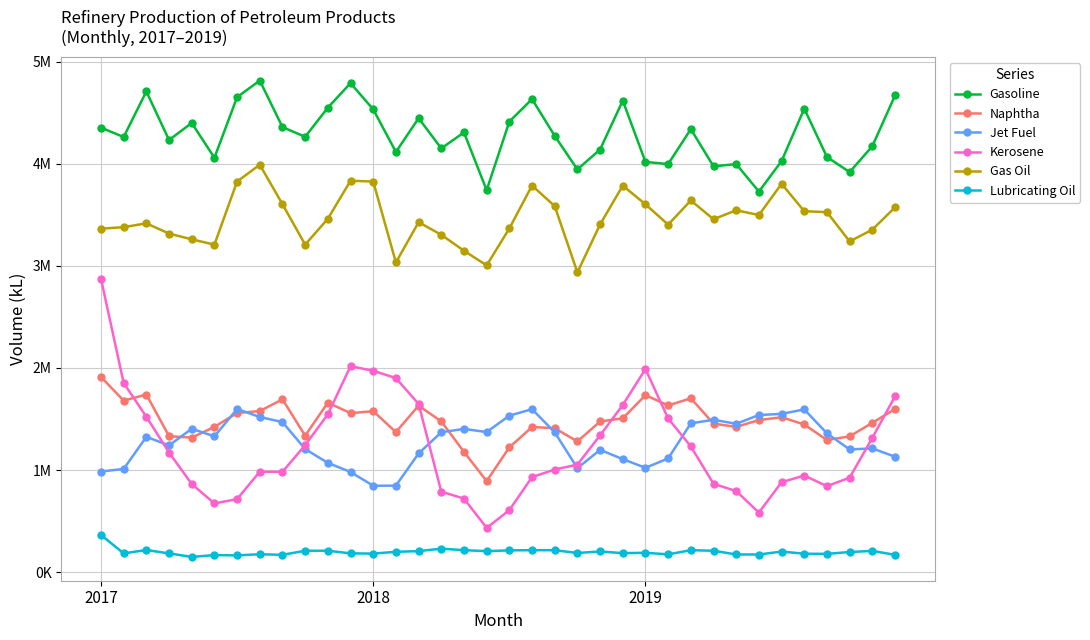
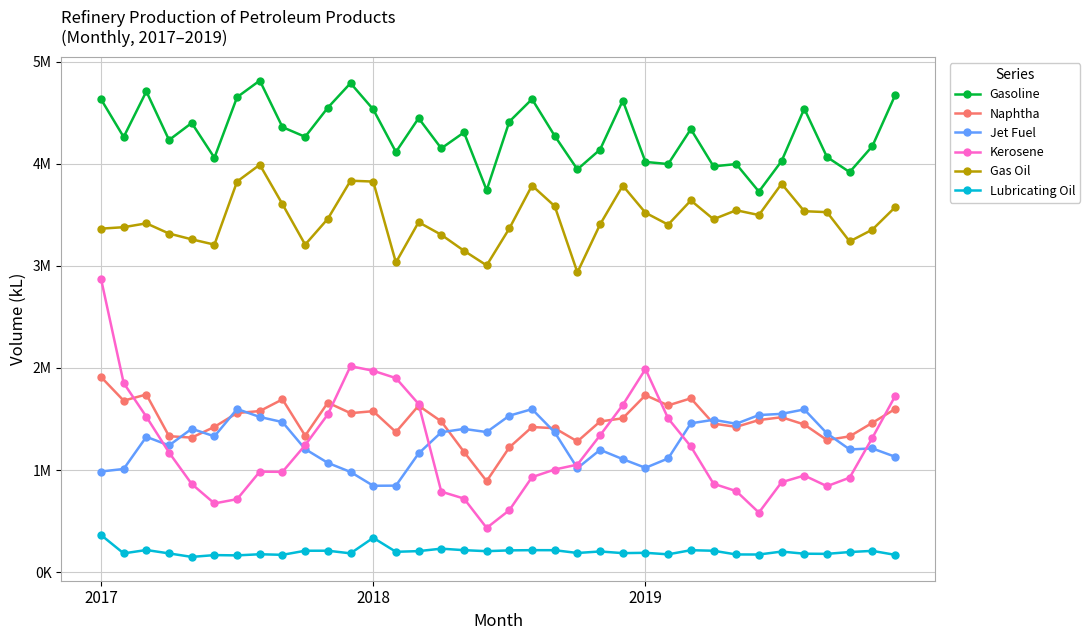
Gasoline, 2017: 4350000 -> 4630000
Lubricating Oil, 2018: 180000 -> 340000
Gas Oil, 2019: 3600000 -> 3520000
